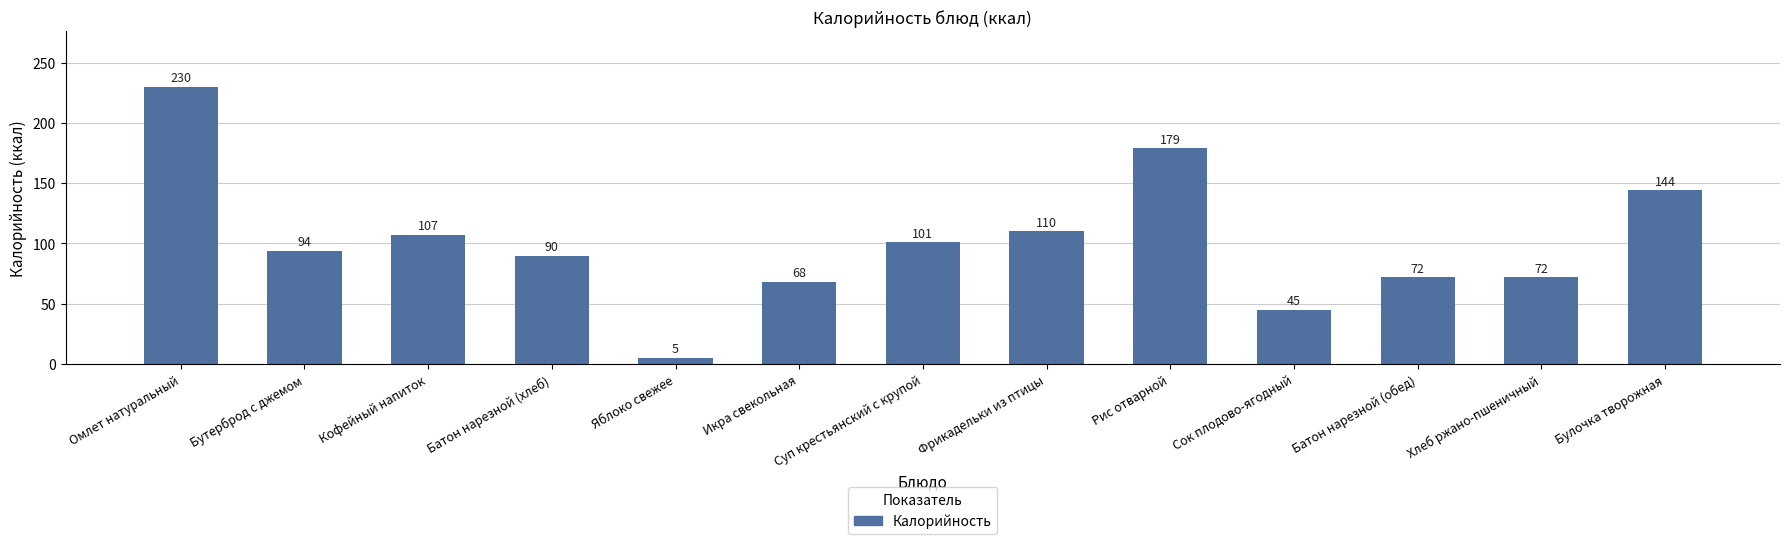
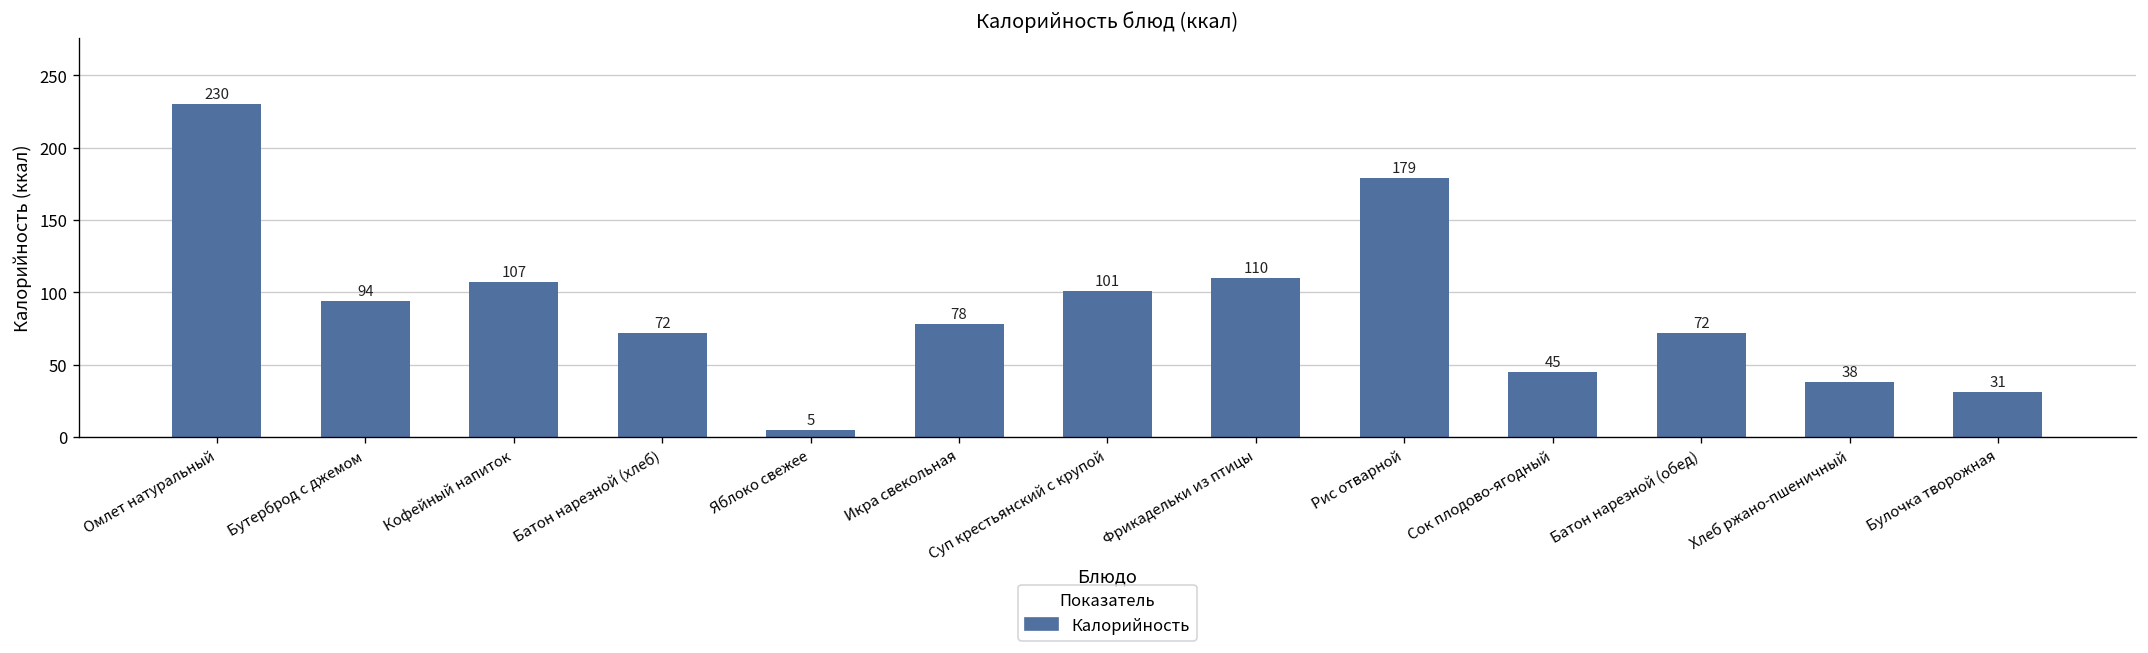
Батон нарезной (хлеб): 90 -> 72
Икра свекольная: 68 -> 78
Хлеб ржано-пшеничный: 72 -> 38
Булочка творожная: 144 -> 31
